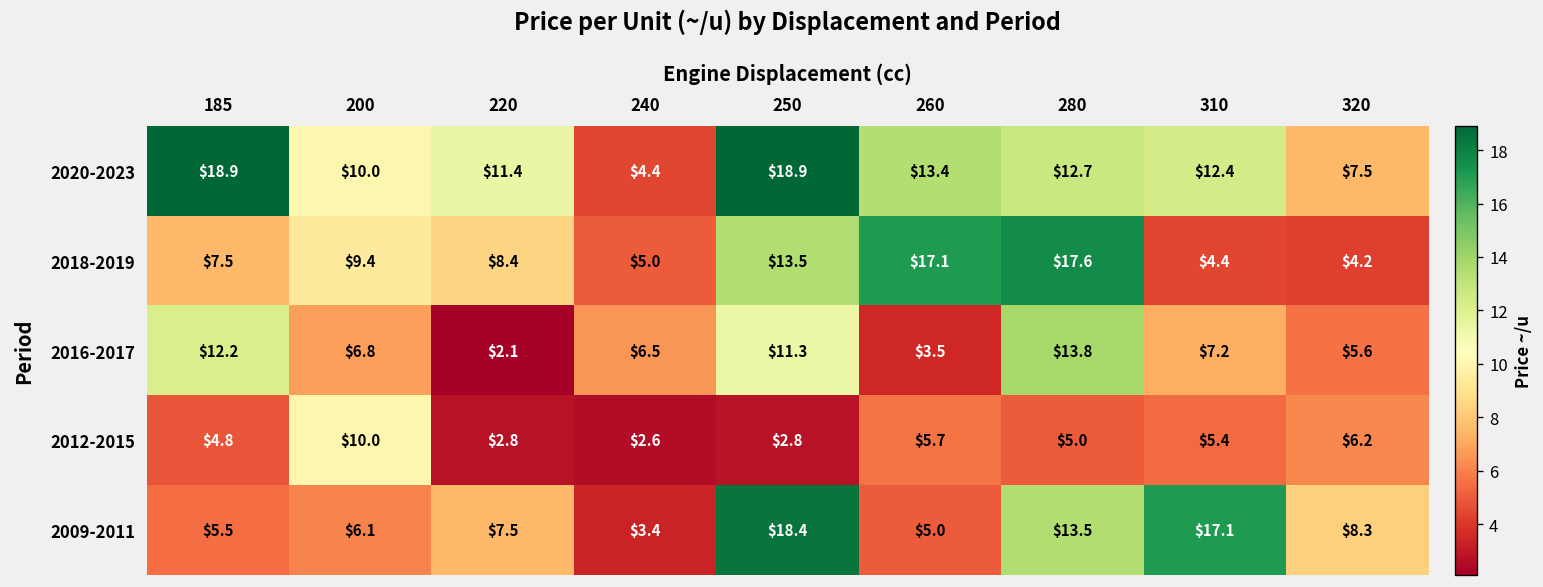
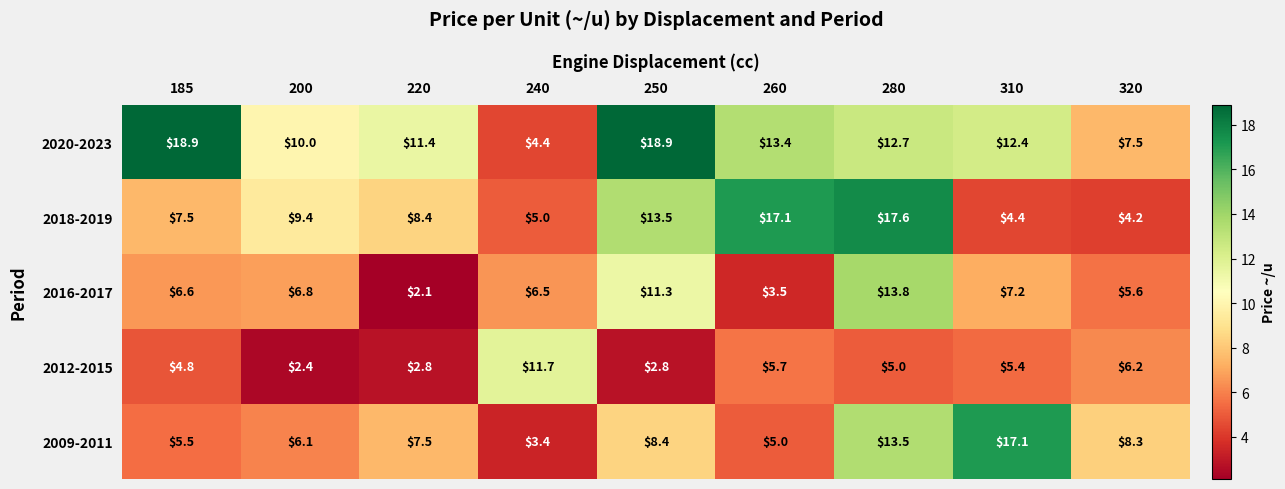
2016-2017, 185: $12.2 -> $6.6
2012-2015, 200: $10.0 -> $2.4
2012-2015, 240: $2.6 -> $11.7
2009-2011, 250: $18.4 -> $8.4
